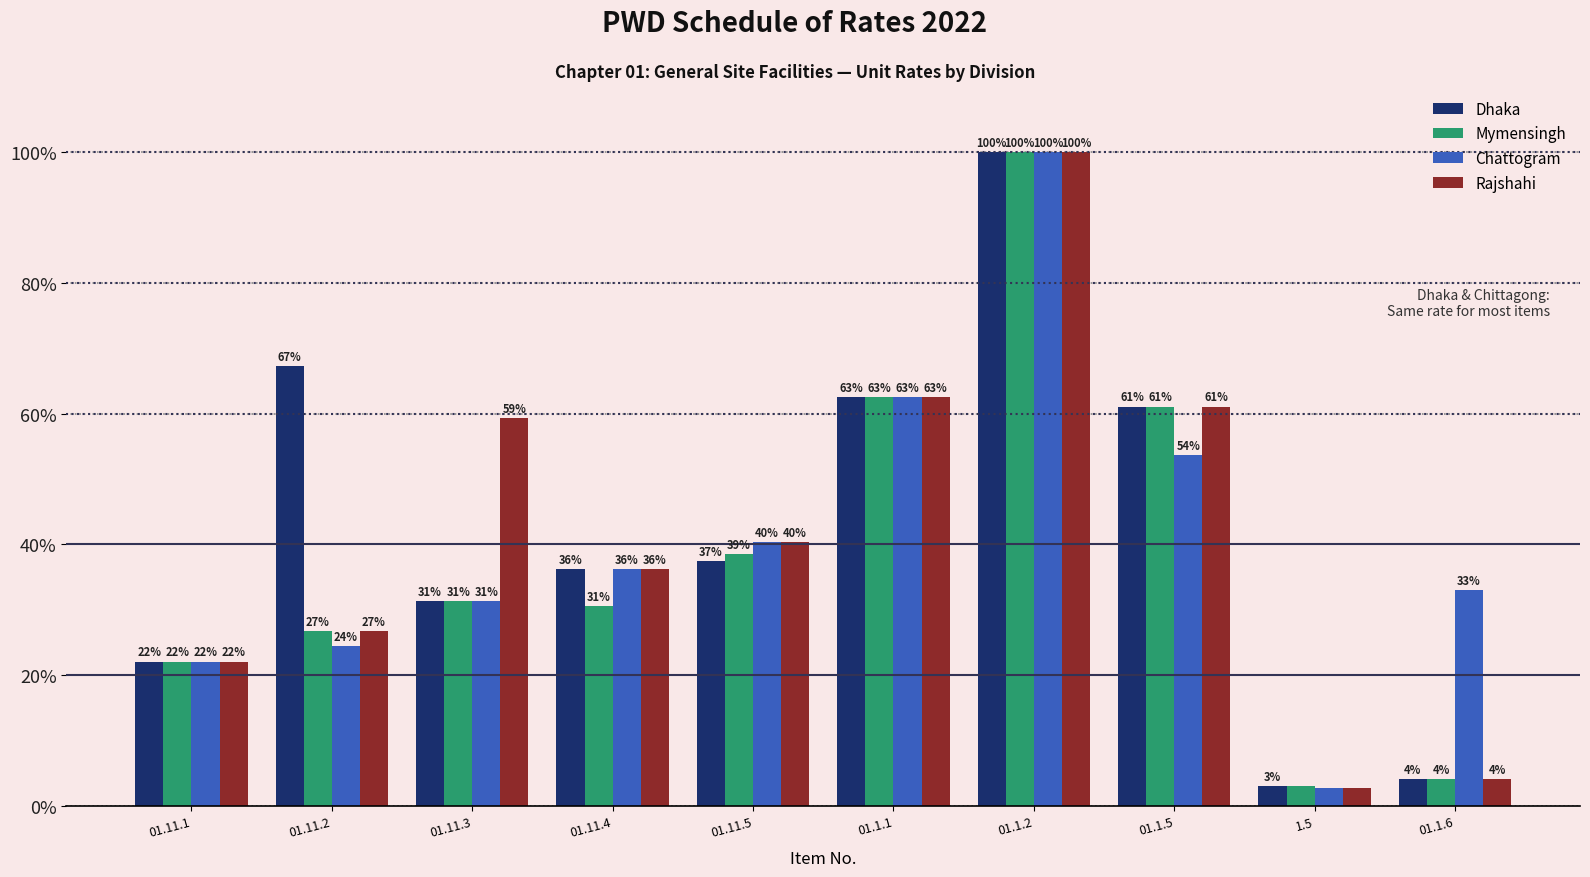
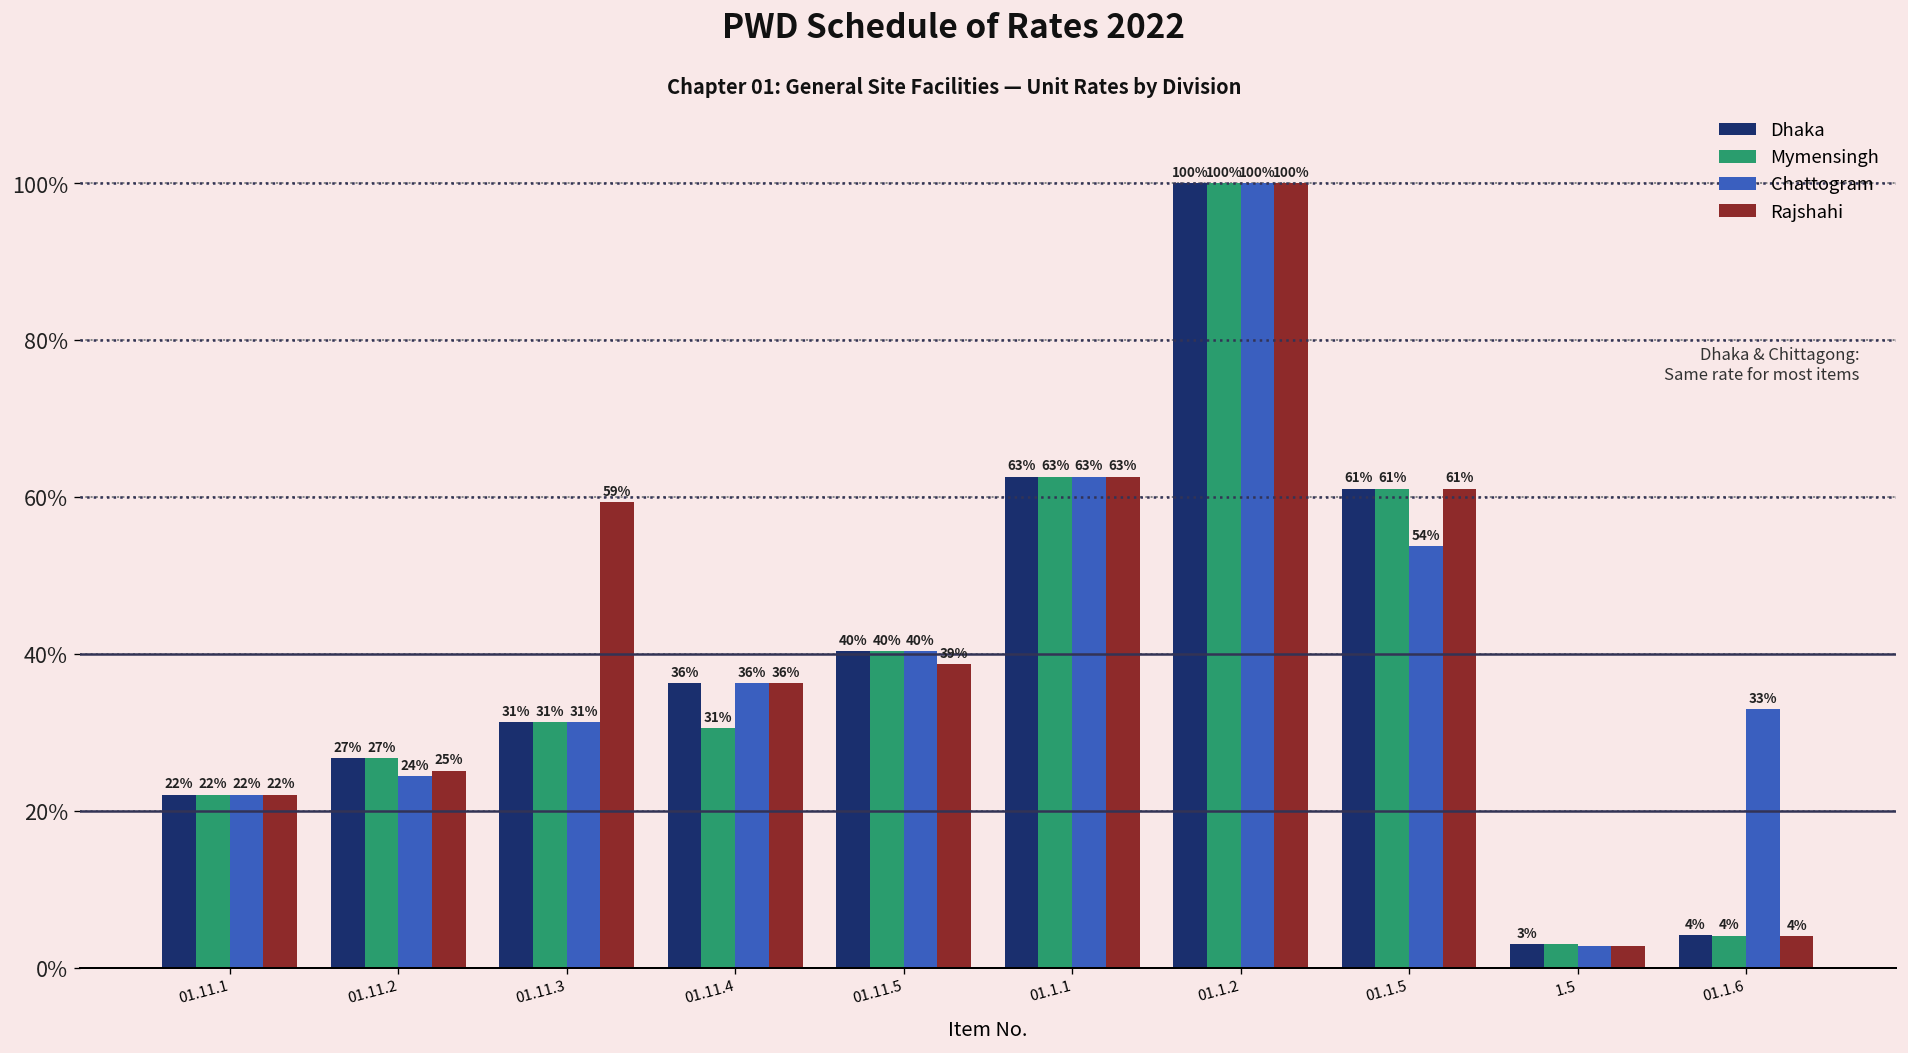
Dhaka, 01.11.2: 67% -> 27%
Rajshahi, 01.11.2: 27% -> 25%
Dhaka, 01.11.5: 37% -> 40%
Mymensingh, 01.11.5: 39% -> 40%
Rajshahi, 01.11.5: 40% -> 39%
